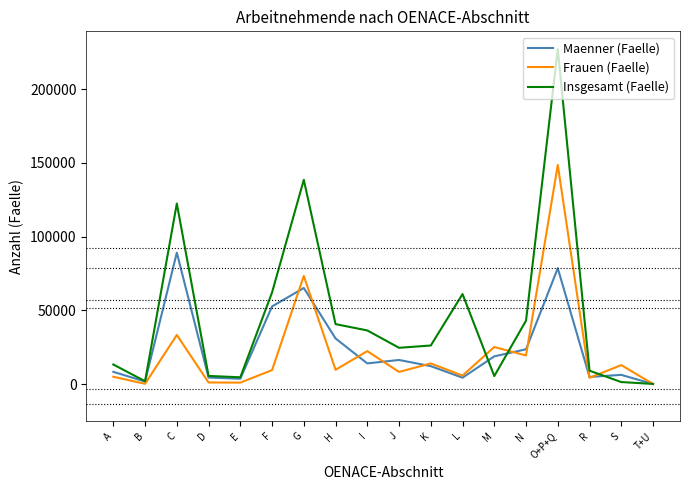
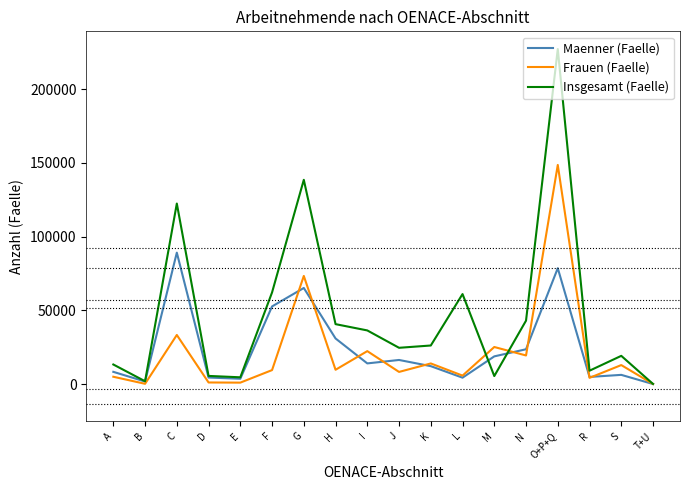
Insgesamt (Faelle), S: 1000 -> 19000
